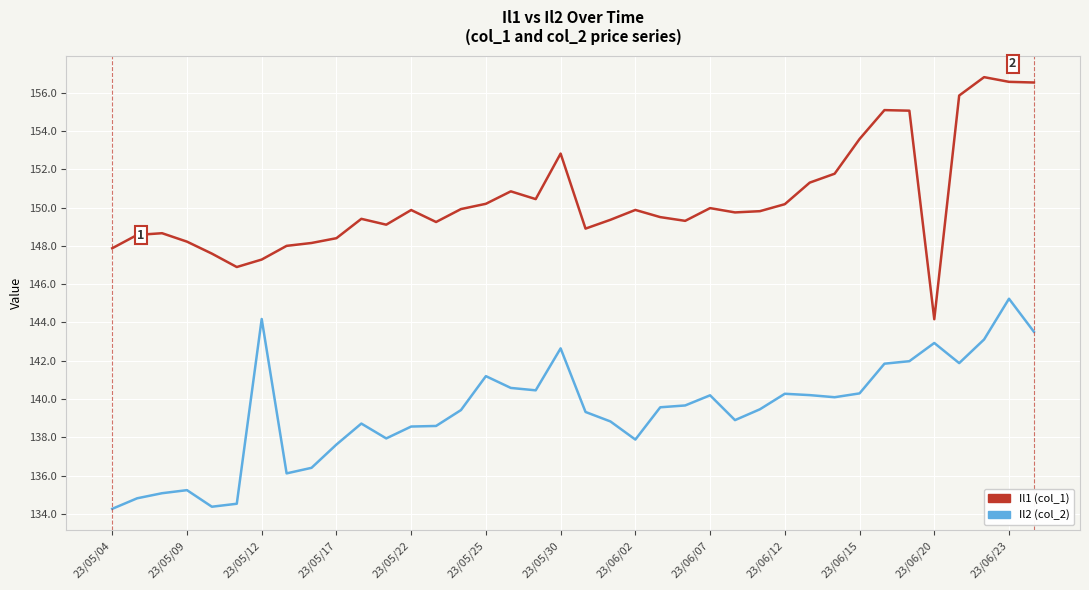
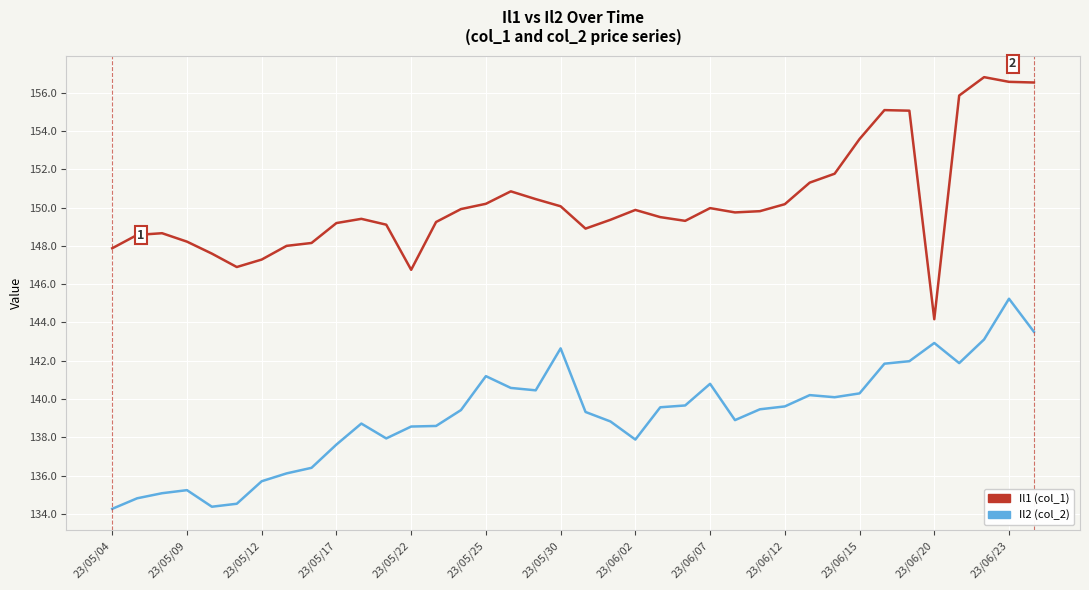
Il2 (col_2), 23/05/12: 144.2 -> 135.7
Il1 (col_1), 23/05/17: 148.4 -> 149.2
Il1 (col_1), 23/05/22: 149.9 -> 146.8
Il1 (col_1), 23/05/30: 152.8 -> 150.1
Il2 (col_2), 23/06/07: 140.2 -> 140.8
Il2 (col_2), 23/06/12: 140.3 -> 139.6
